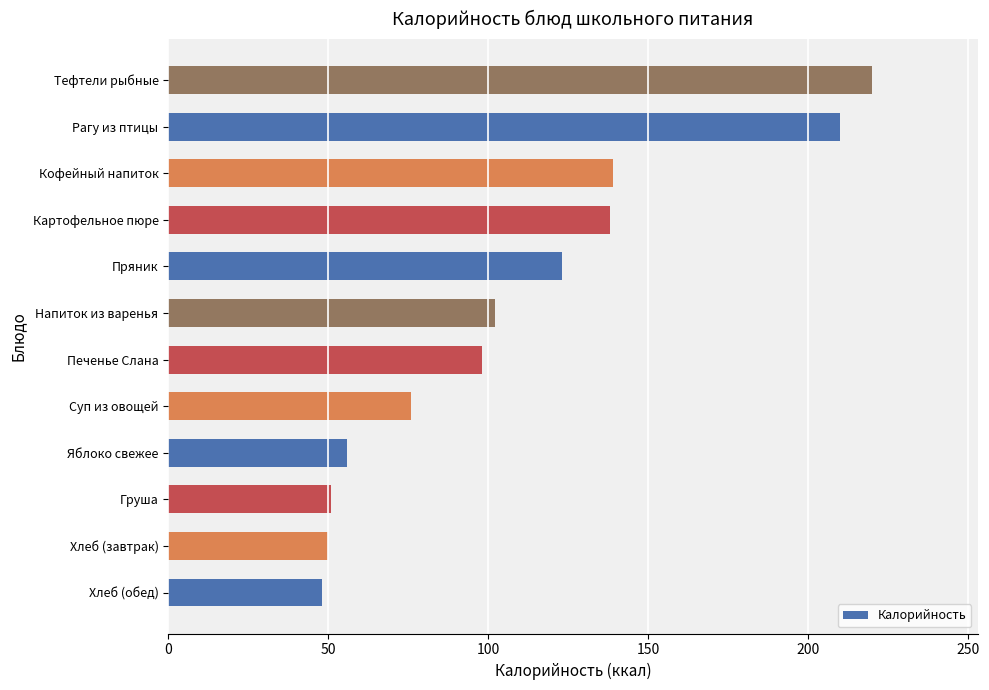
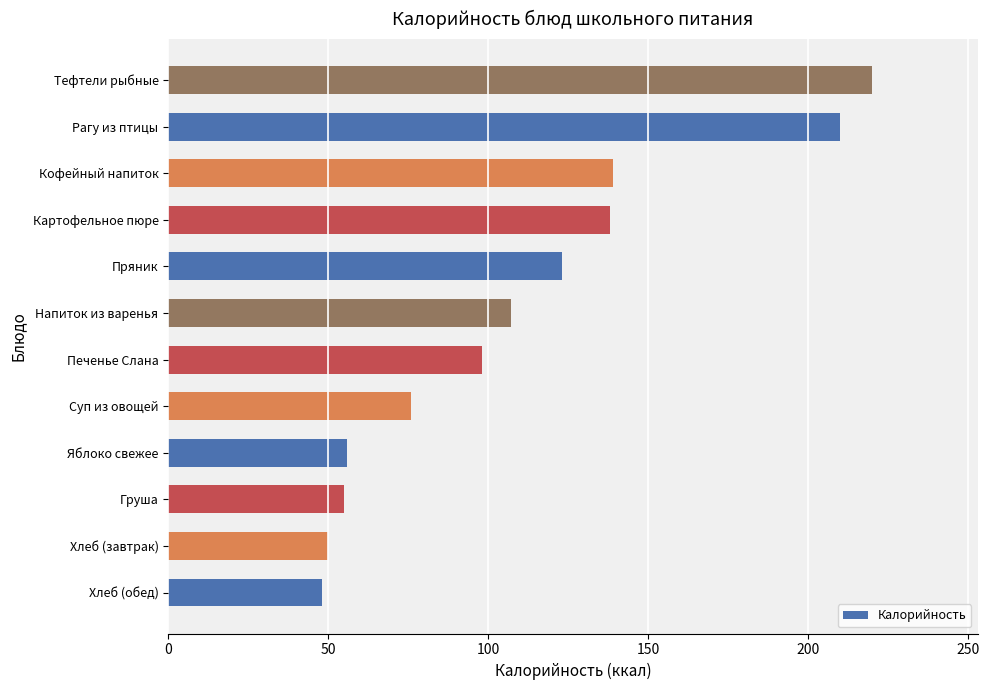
Напиток из варенья: 102 -> 107
Груша: 51 -> 55
